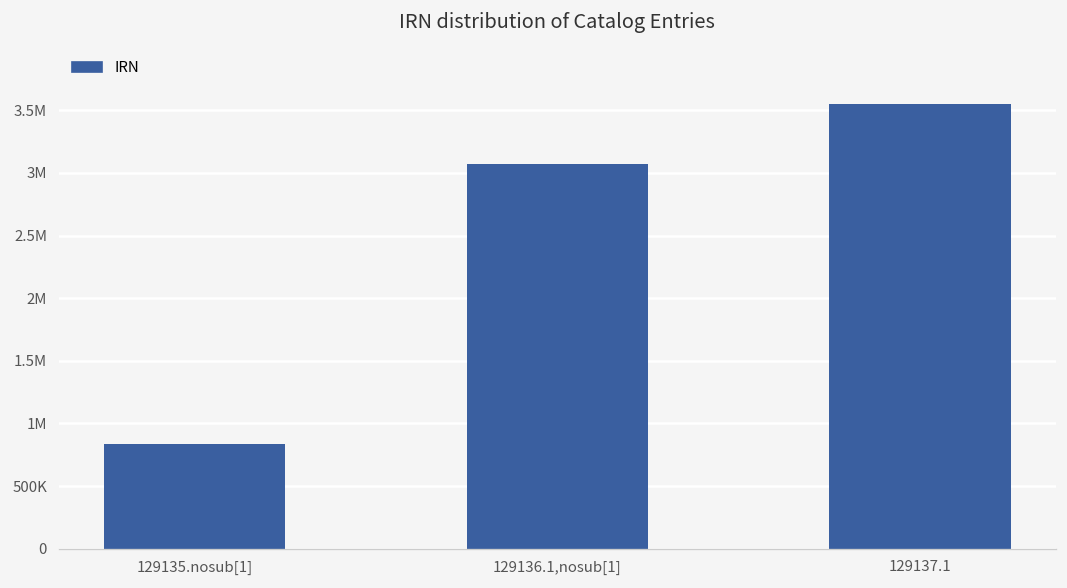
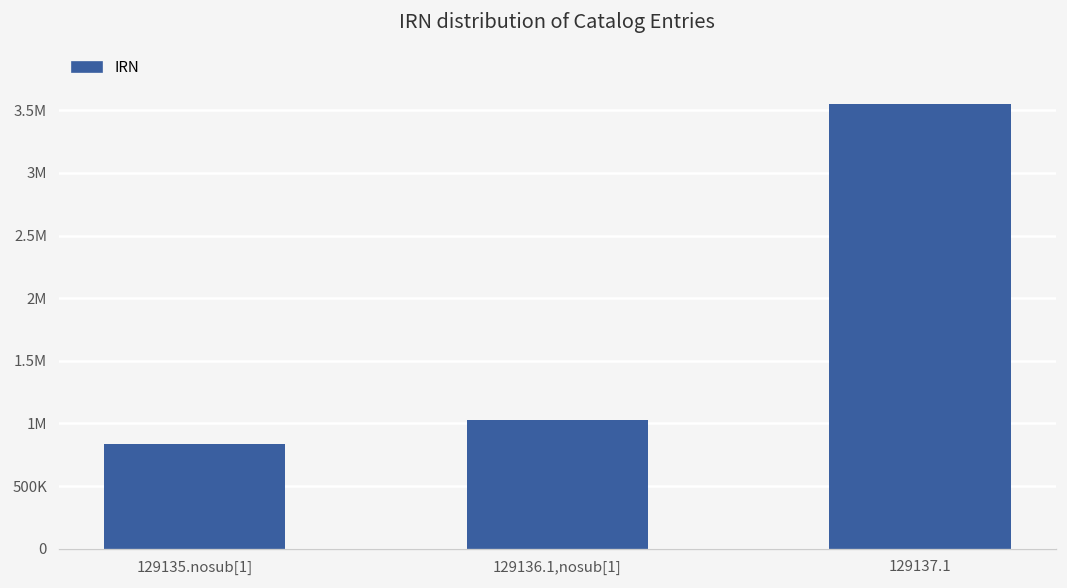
129136.1,nosub[1]: 3070000 -> 1030000
